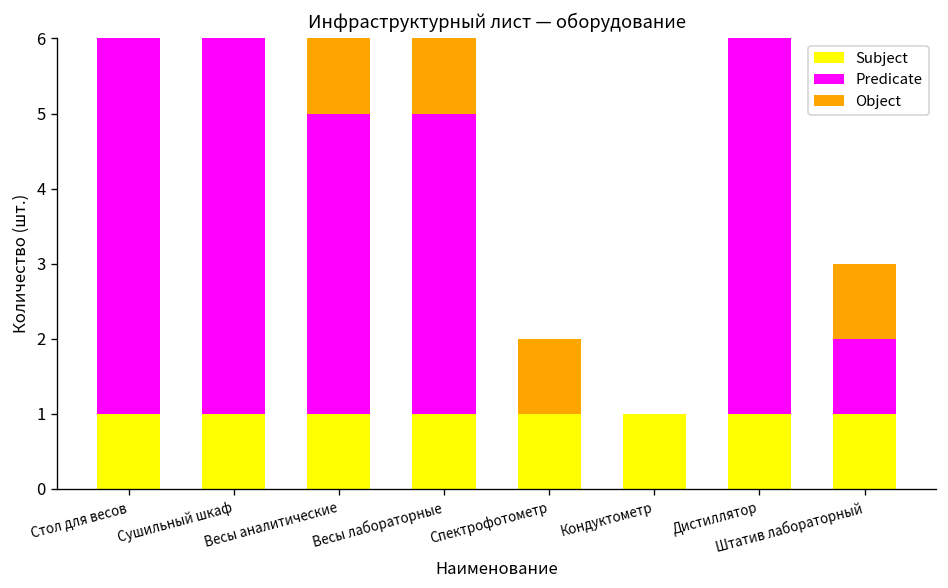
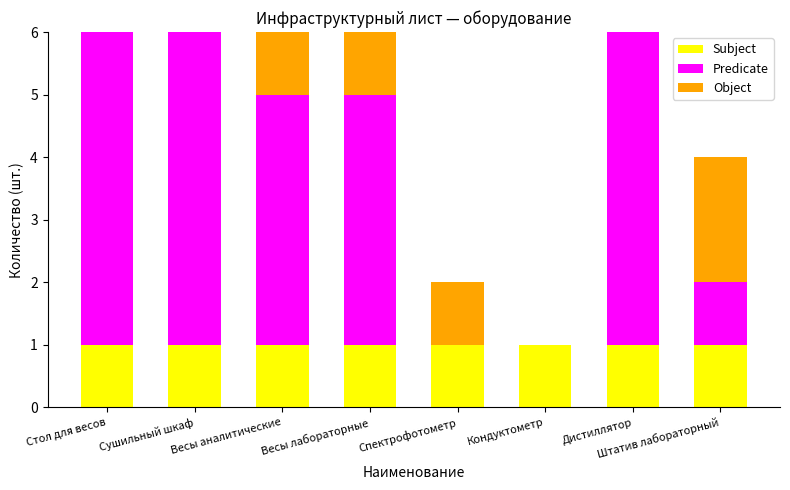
Object, Штатив лабораторный: 1 -> 2
